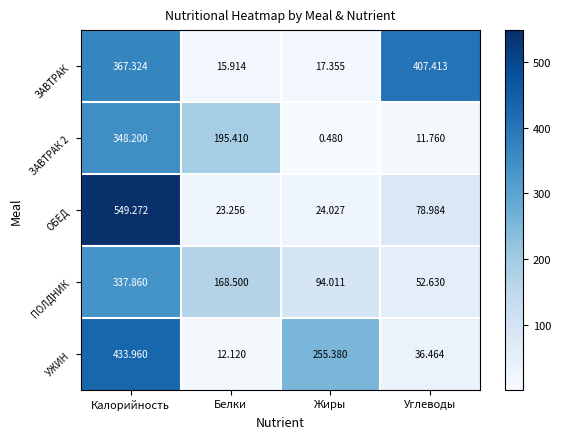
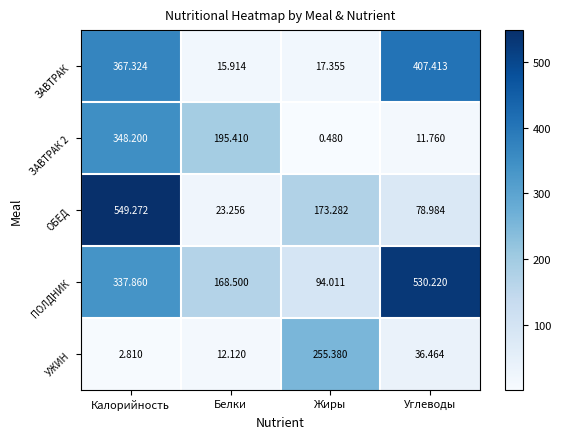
ОБЕД, Жиры: 24.027 -> 173.282
ПОЛДНИК, Углеводы: 52.630 -> 530.220
УЖИН, Калорийность: 433.960 -> 2.810
